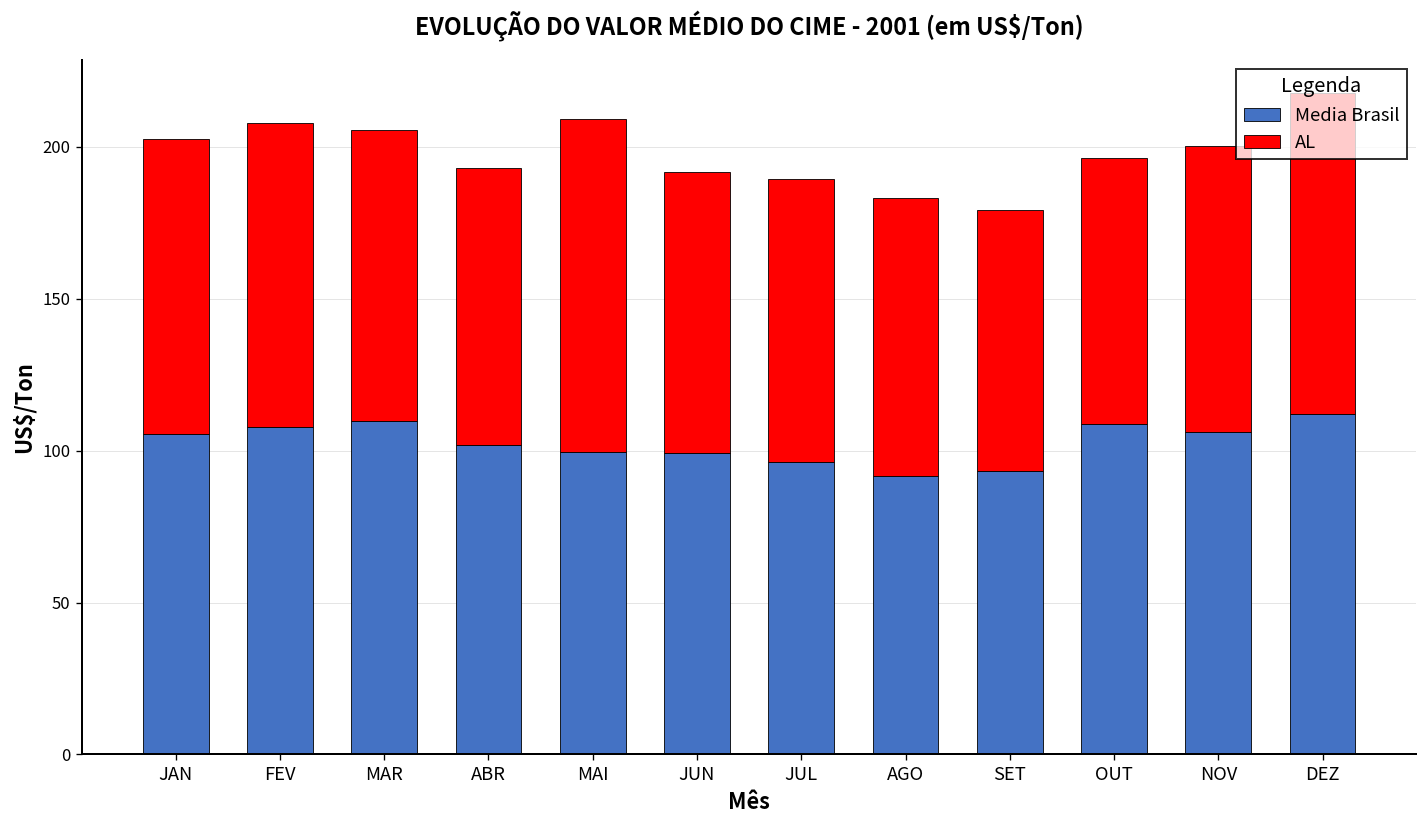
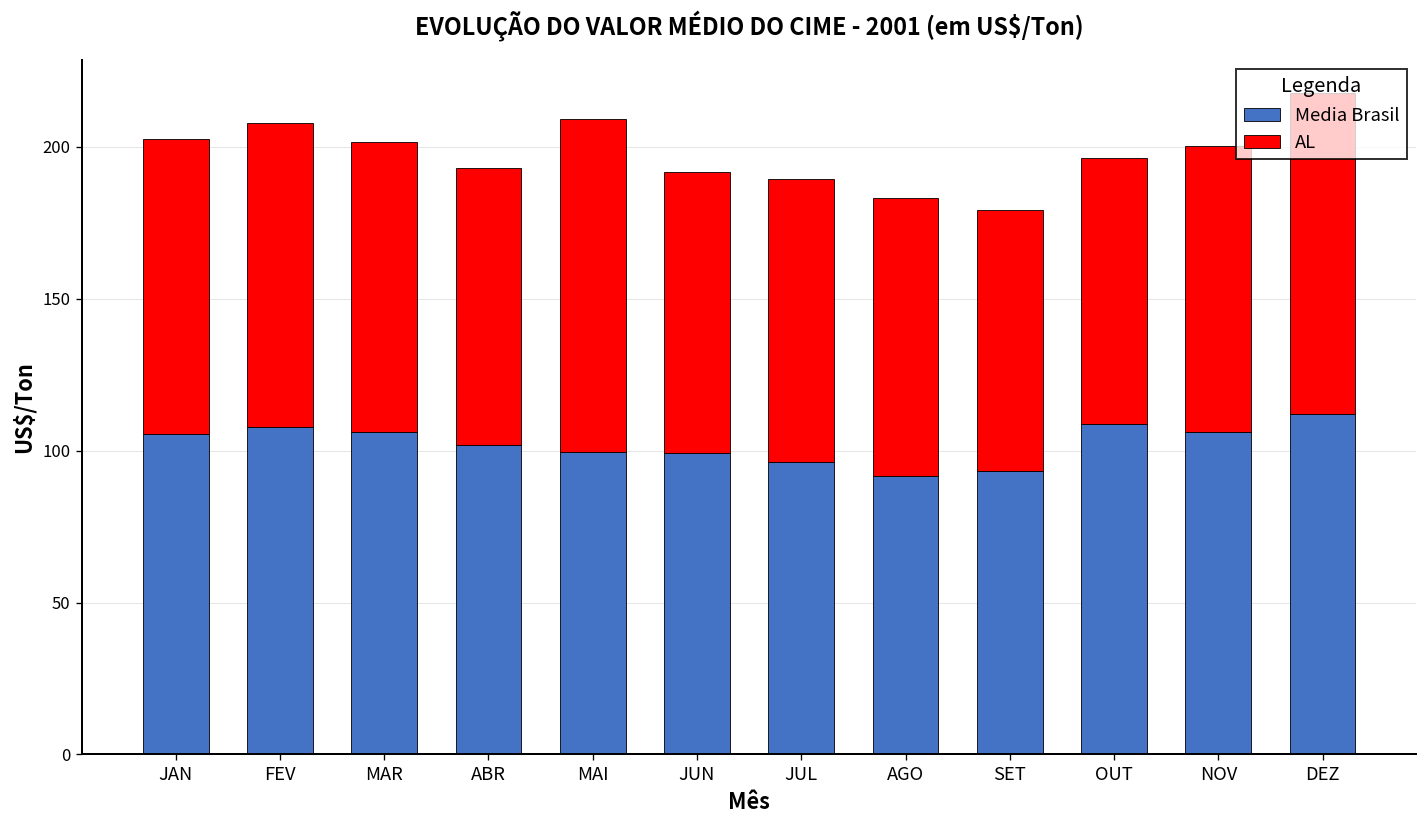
Media Brasil, MAR: 110 -> 106
